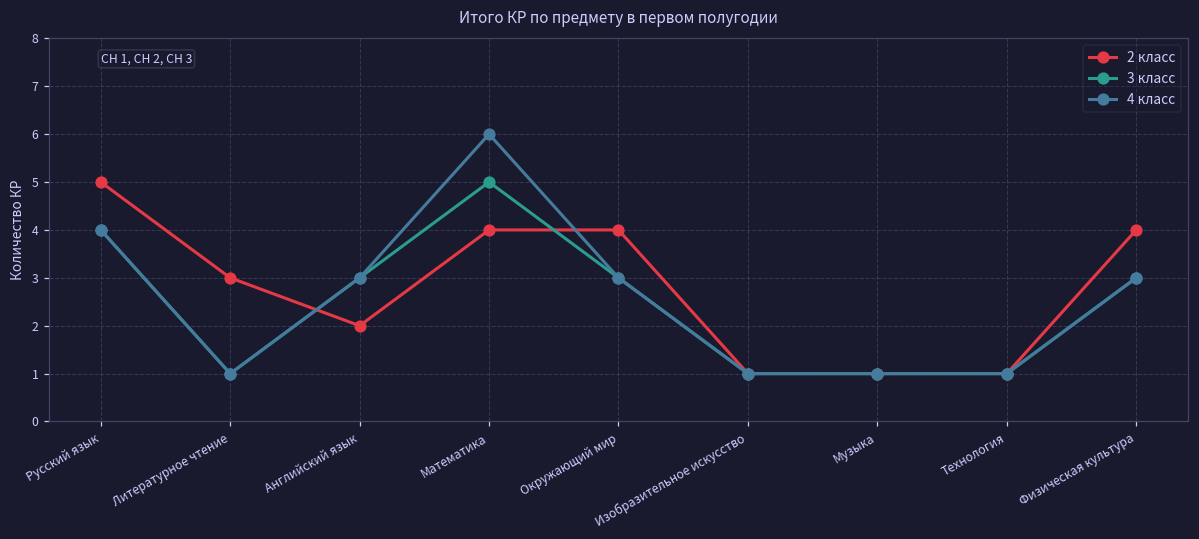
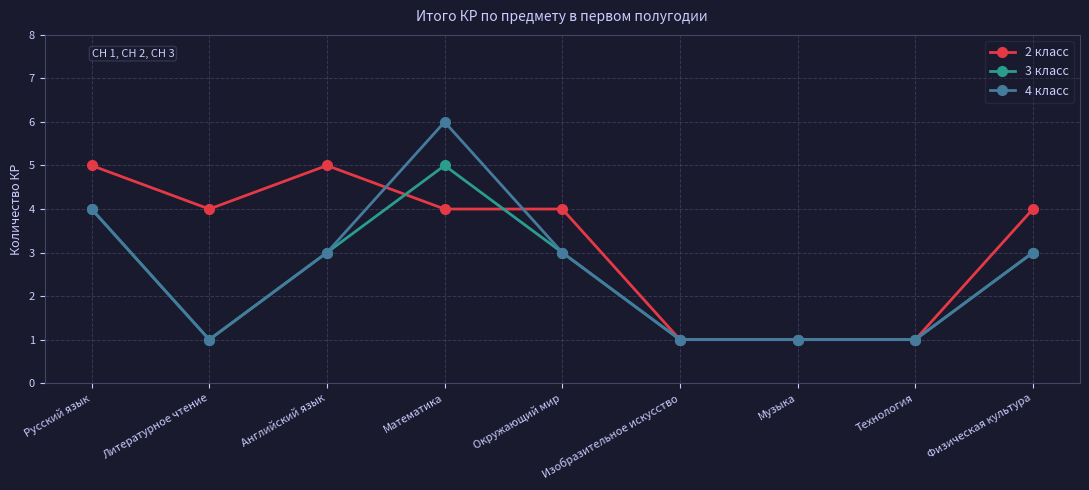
2 класс, Литературное чтение: 3 -> 4
2 класс, Английский язык: 2 -> 5
